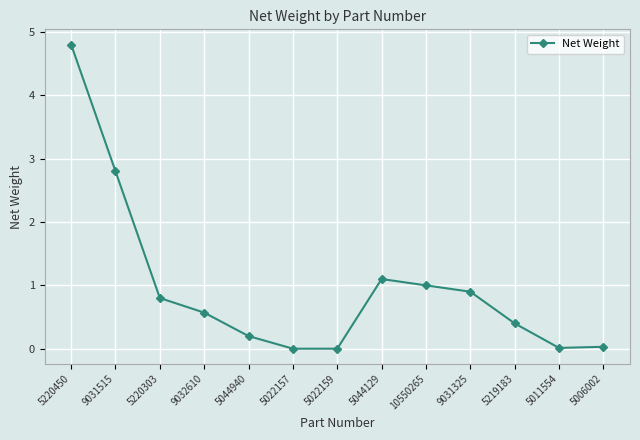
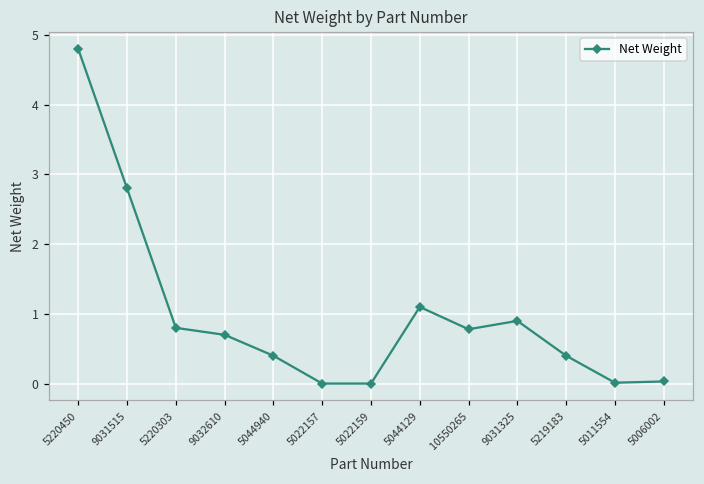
9032610: 0.6 -> 0.7
5044940: 0.2 -> 0.4
10550265: 1.0 -> 0.8
